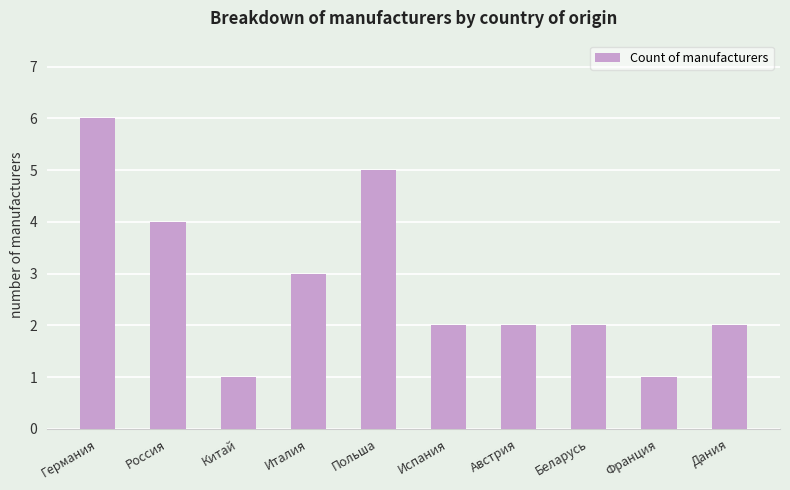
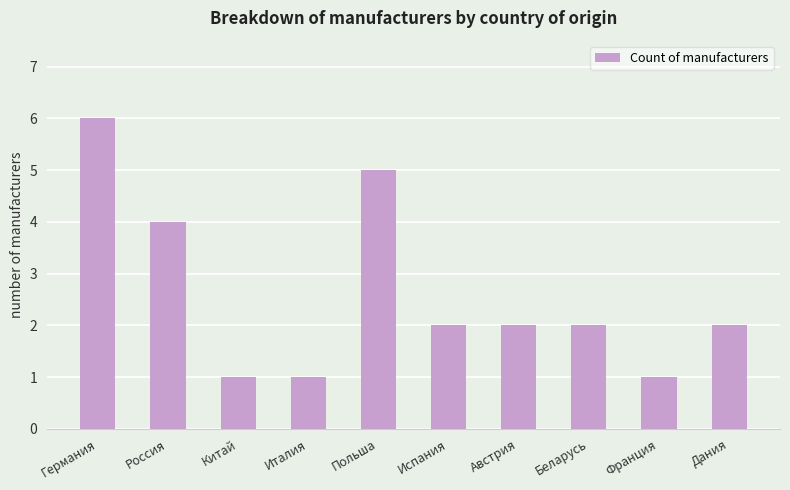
Италия: 3 -> 1
